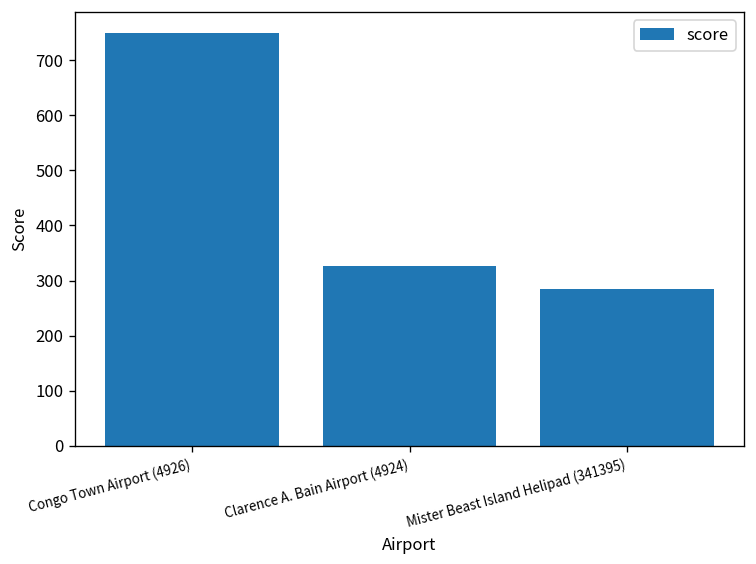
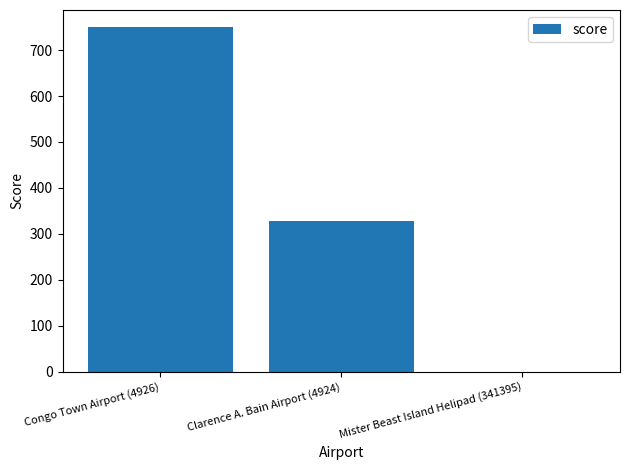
Mister Beast Island Helipad (341395): 290 -> 0
